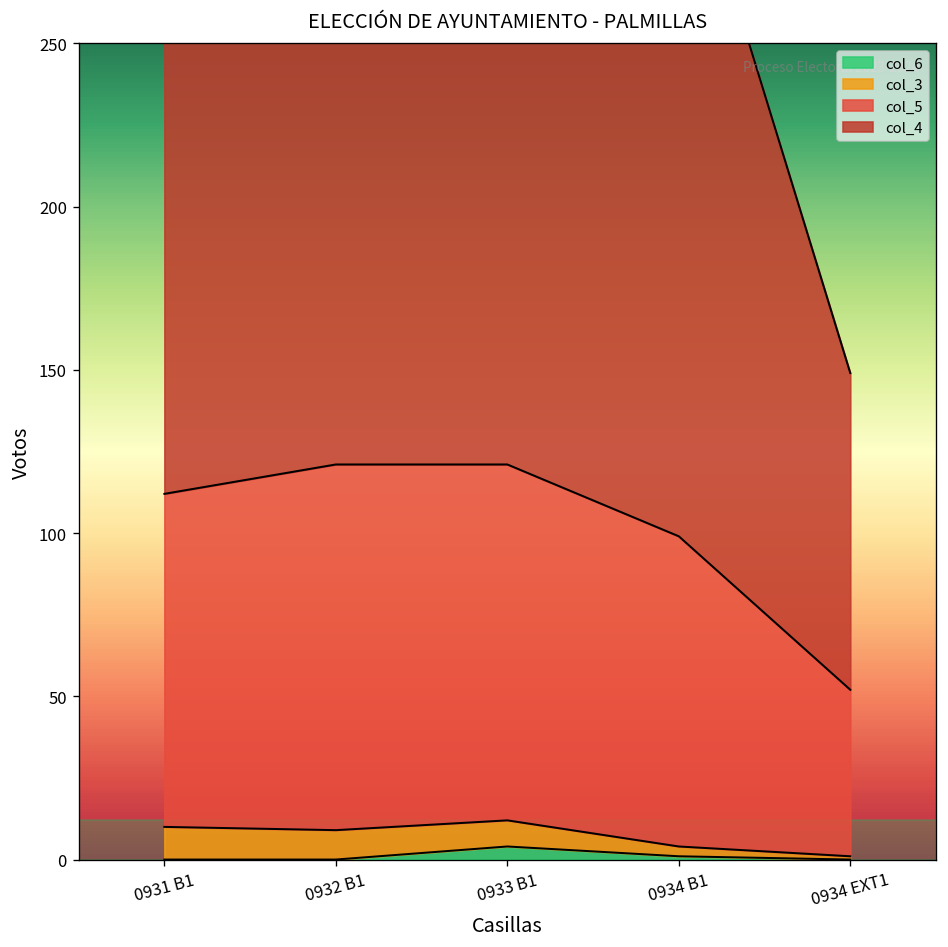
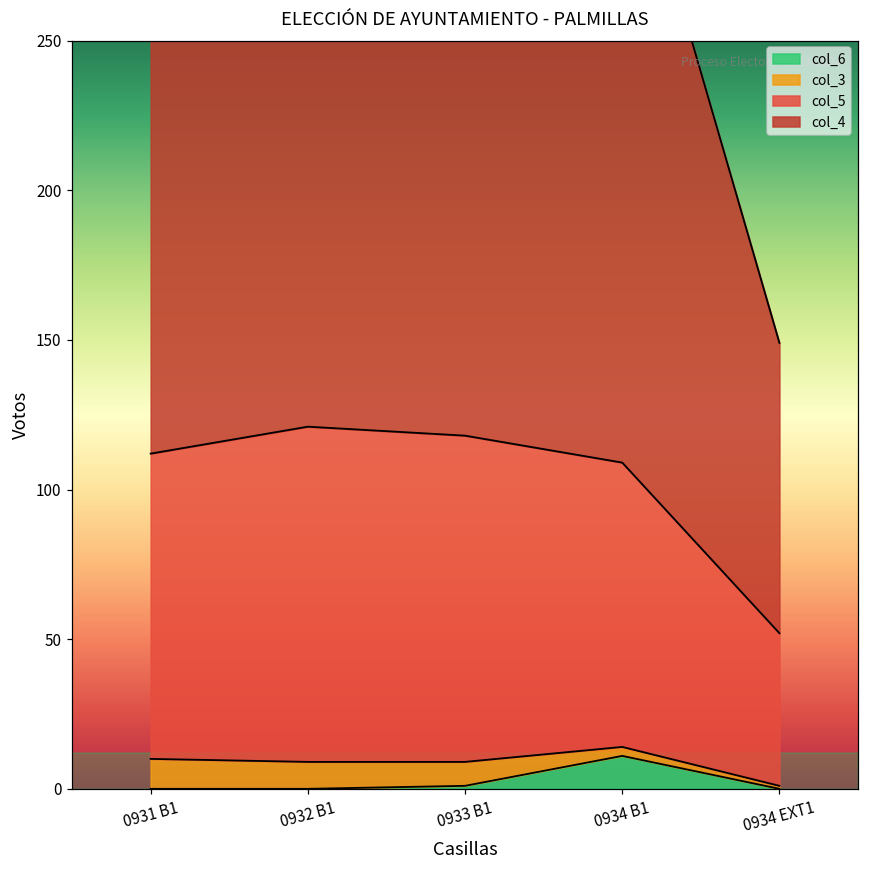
col_6, 0933 B1: 4 -> 1
col_6, 0934 B1: 1 -> 11
